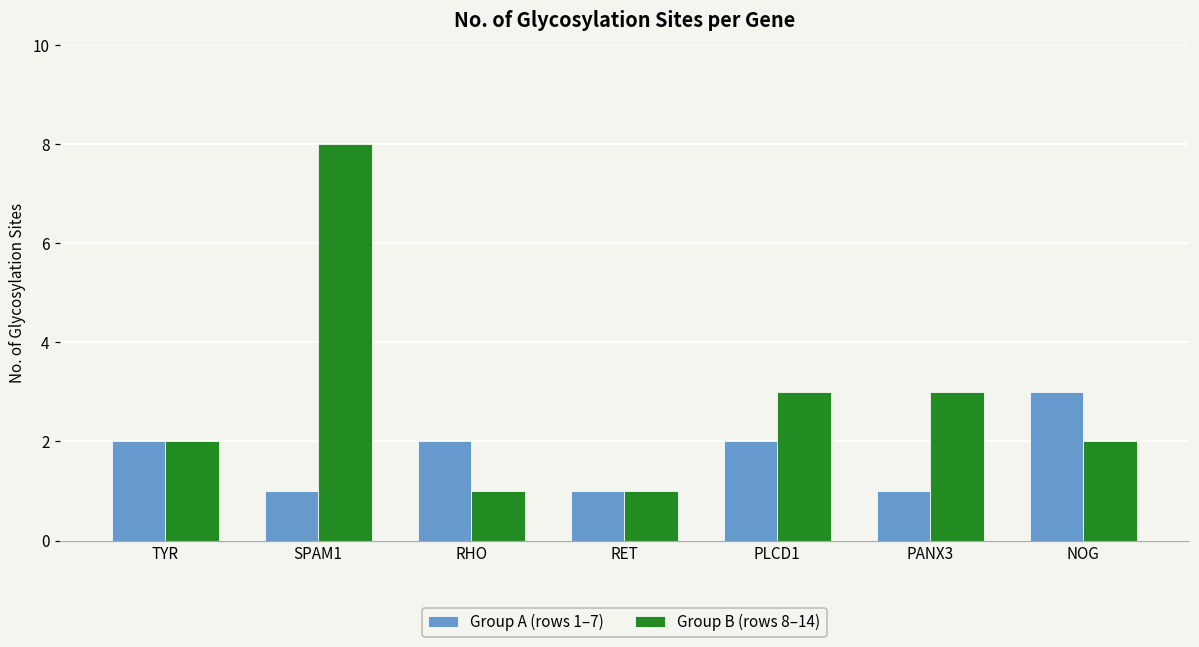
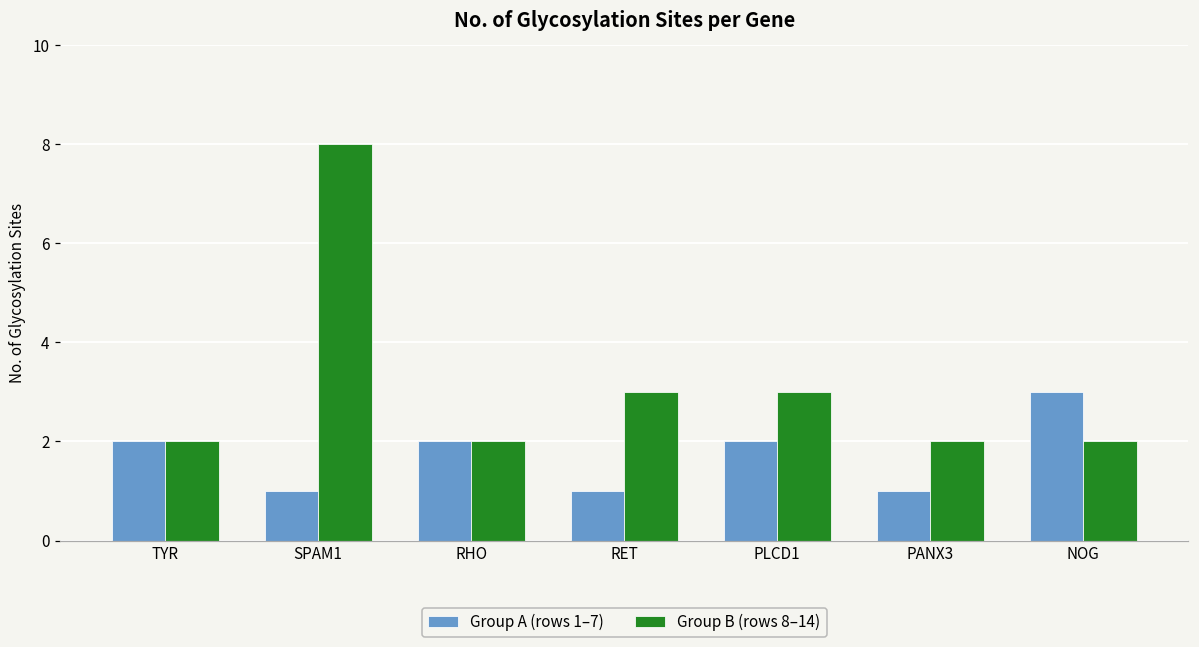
Group B (rows 8–14), RHO: 1 -> 2
Group B (rows 8–14), RET: 1 -> 3
Group B (rows 8–14), PANX3: 3 -> 2
